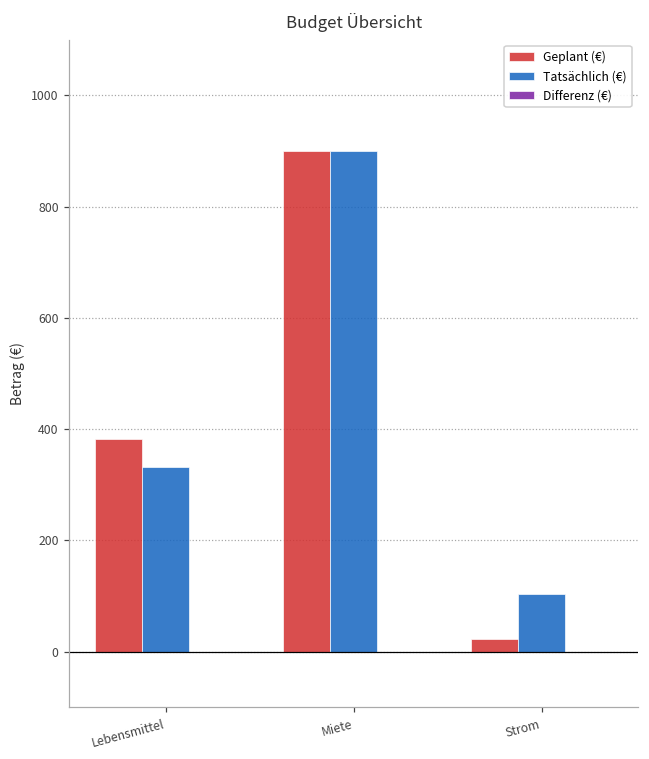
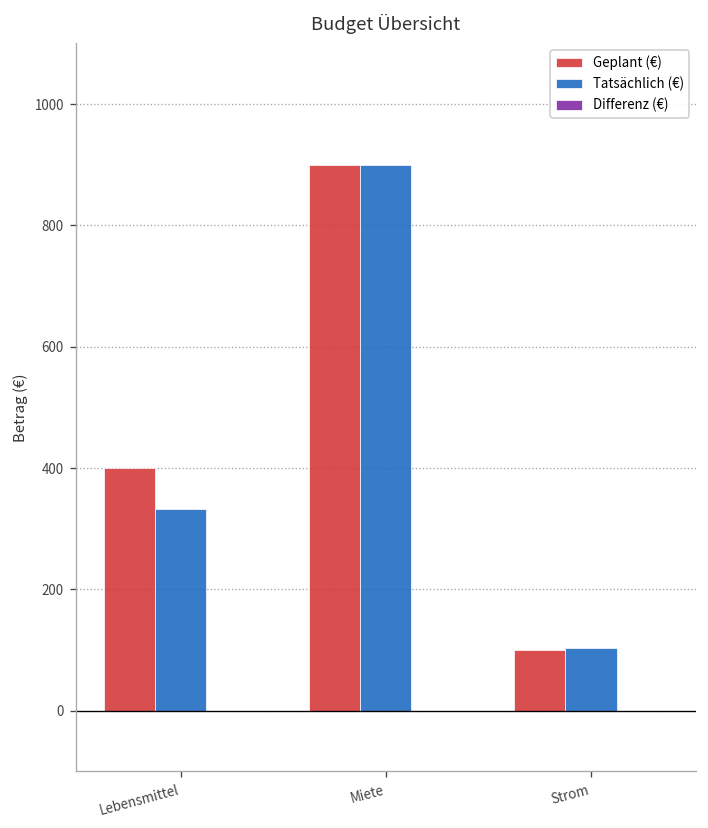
Geplant (€), Lebensmittel: 380 -> 400
Geplant (€), Strom: 20 -> 100
